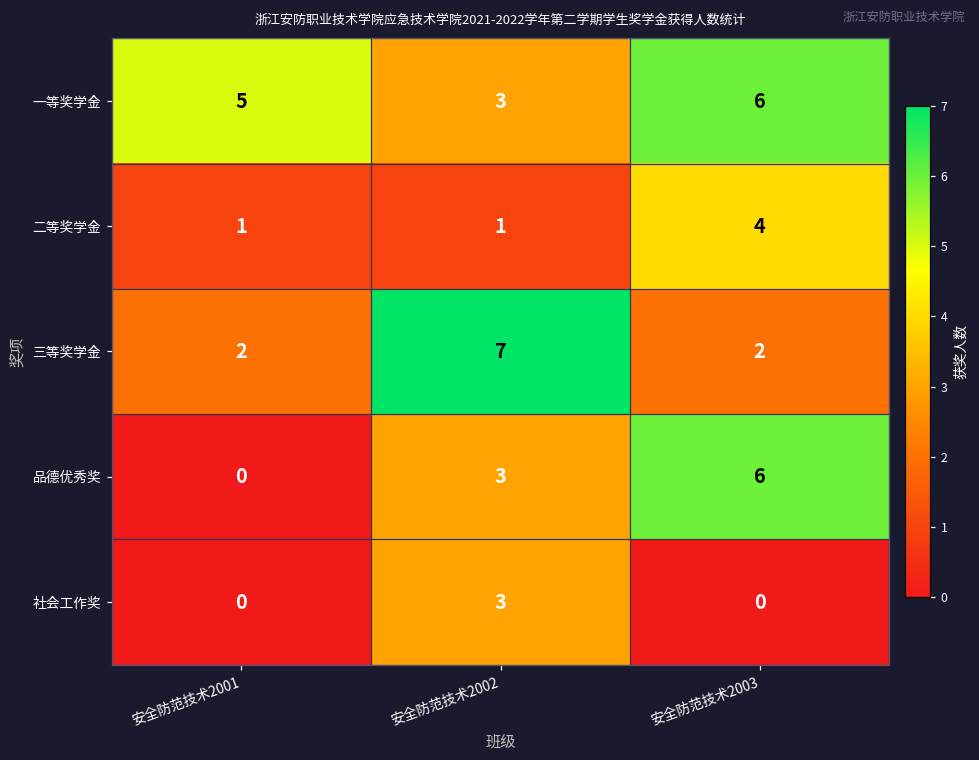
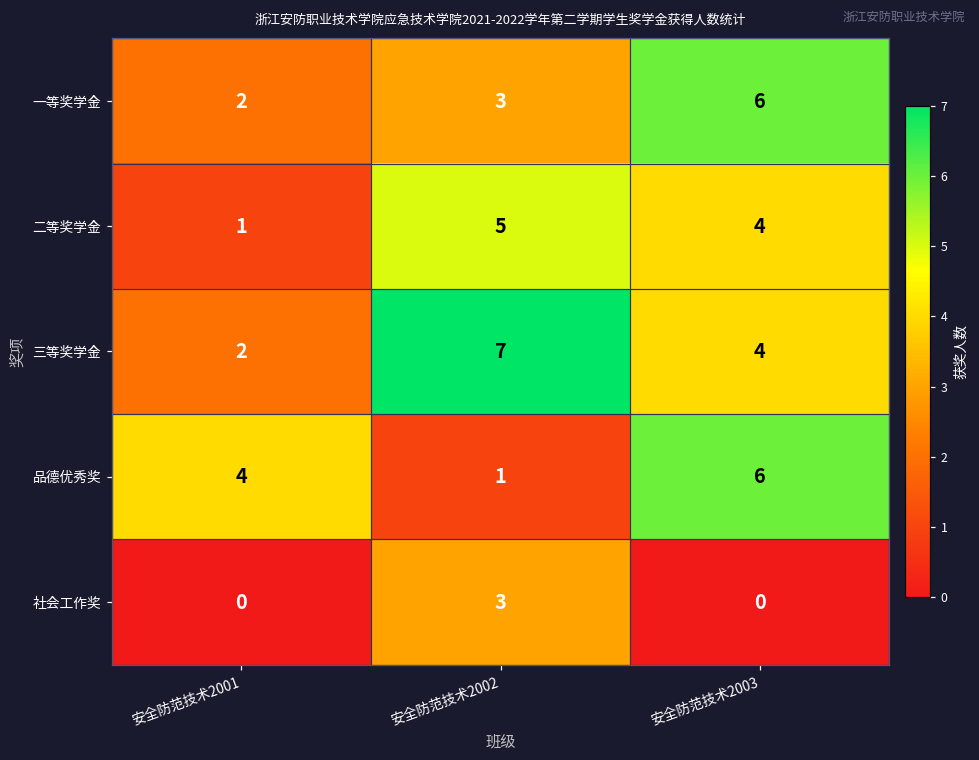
一等奖学金, 安全防范技术2001: 5 -> 2
二等奖学金, 安全防范技术2002: 1 -> 5
三等奖学金, 安全防范技术2003: 2 -> 4
品德优秀奖, 安全防范技术2001: 0 -> 4
品德优秀奖, 安全防范技术2002: 3 -> 1
